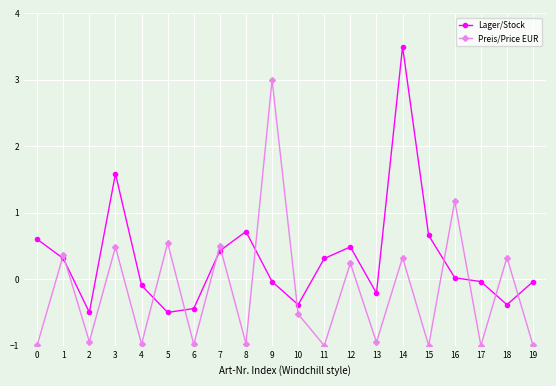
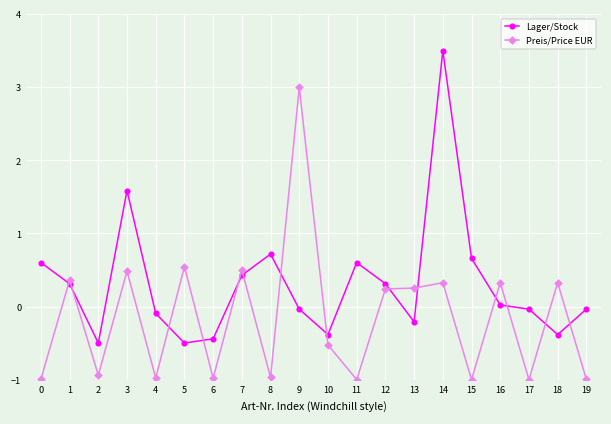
Lager/Stock, 11: 0.3 -> 0.6
Lager/Stock, 12: 0.5 -> 0.3
Preis/Price EUR, 13: -0.9 -> 0.3
Preis/Price EUR, 16: 1.2 -> 0.3
